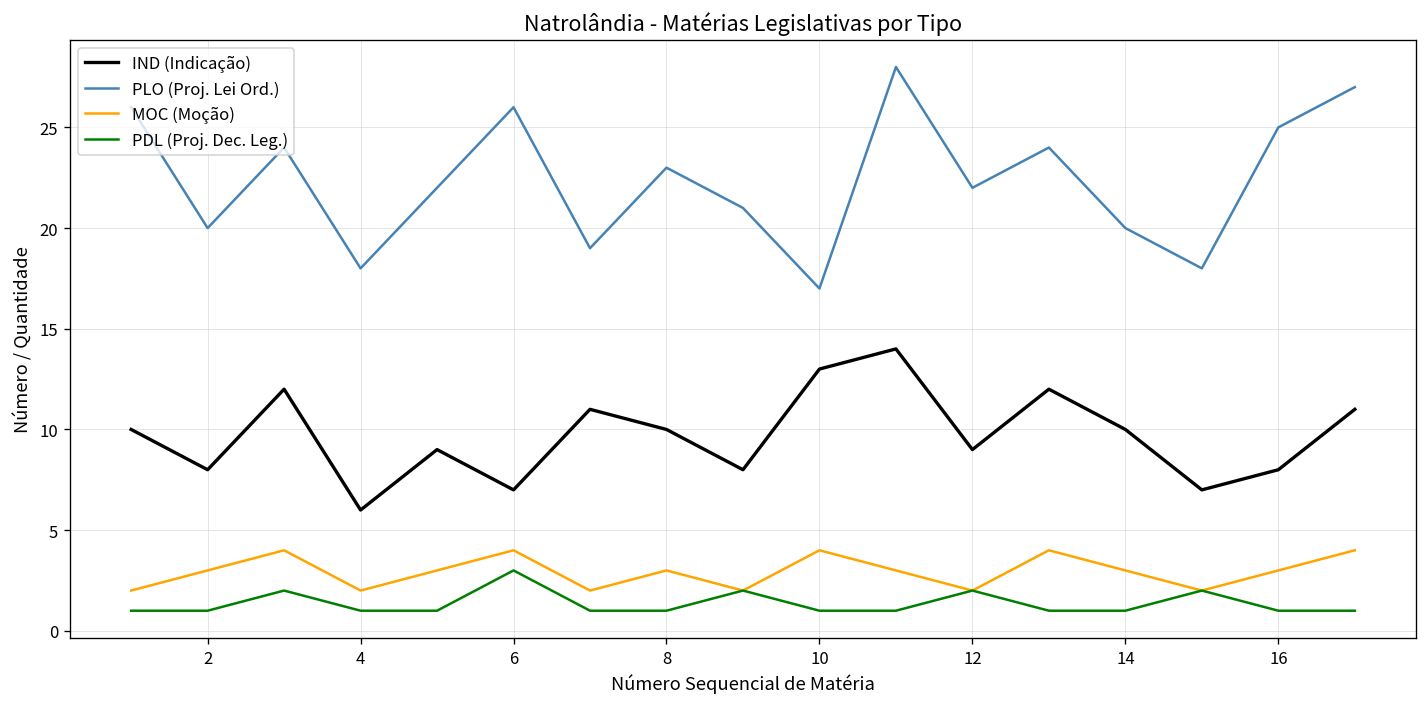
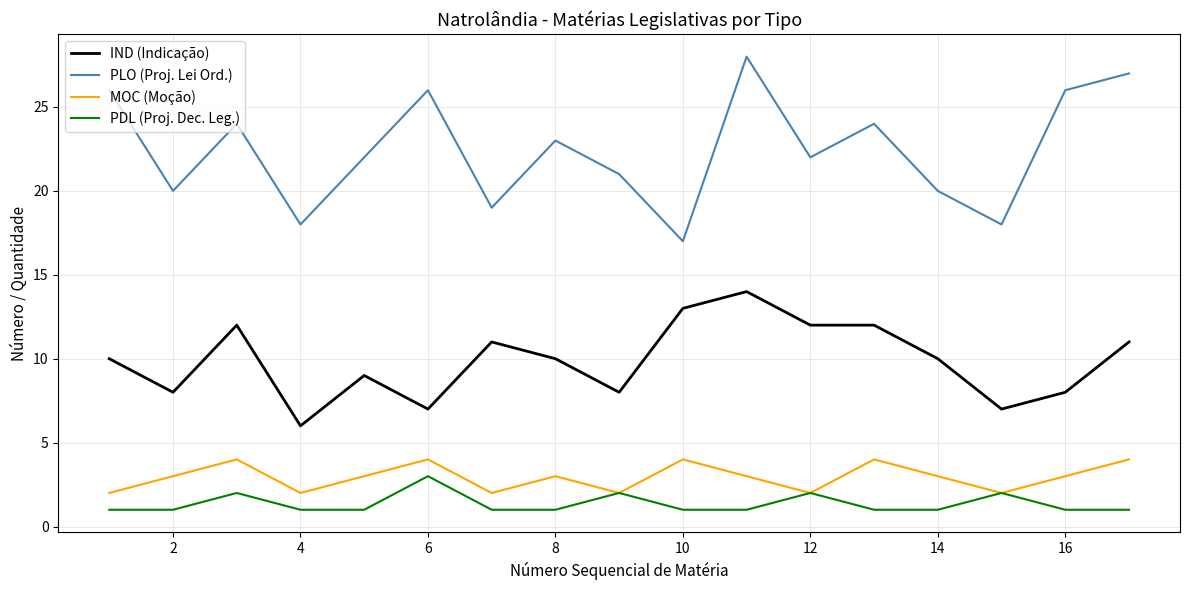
IND (Indicação), 12: 9 -> 12
PLO (Proj. Lei Ord.), 16: 25 -> 26
